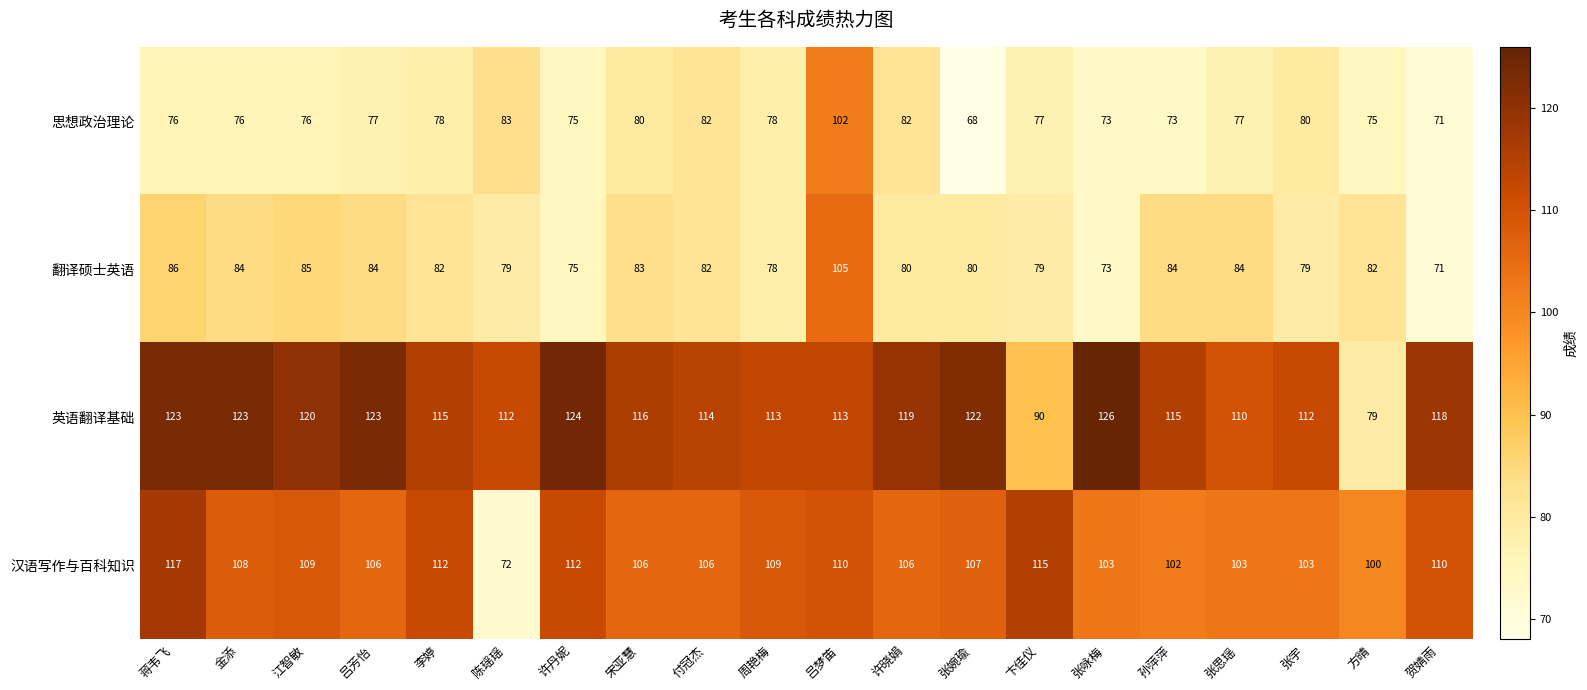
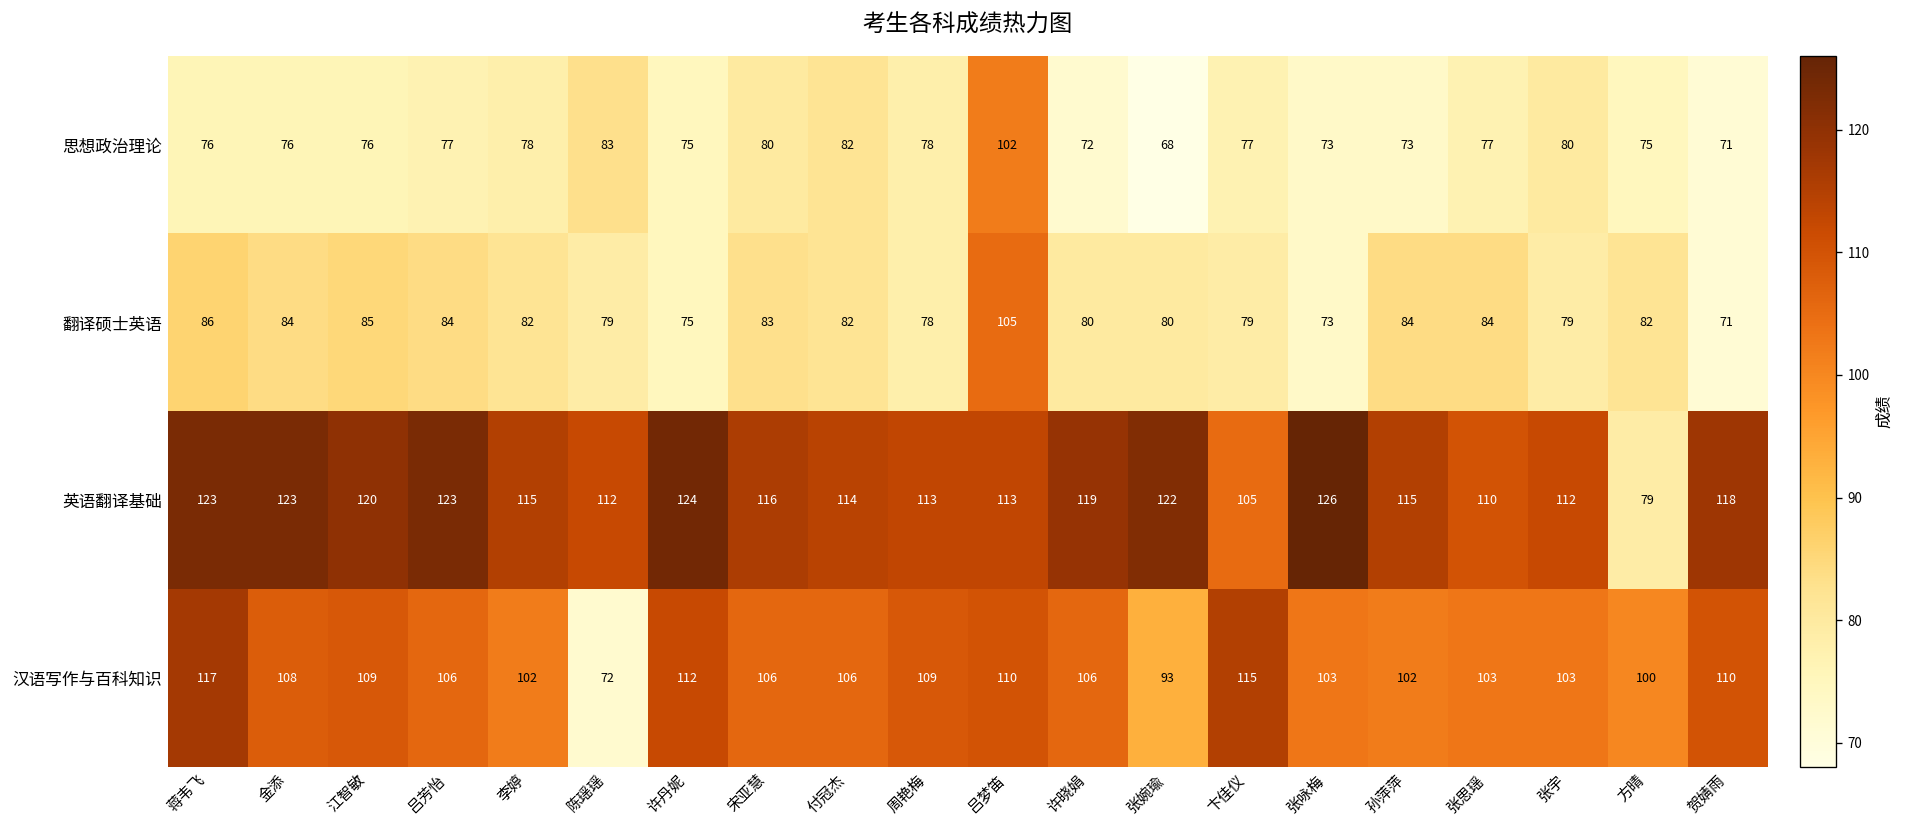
思想政治理论, 许晓娟: 82 -> 72
英语翻译基础, 卞佳仪: 90 -> 105
汉语写作与百科知识, 李婷: 112 -> 102
汉语写作与百科知识, 张婉瑜: 107 -> 93
